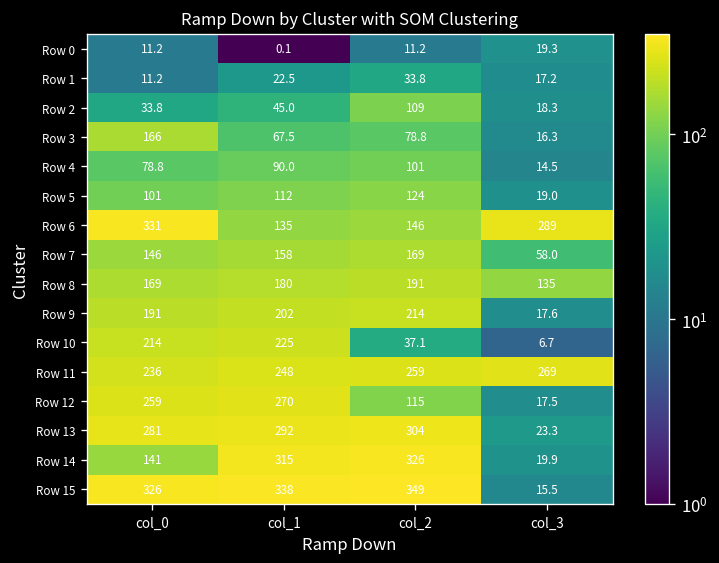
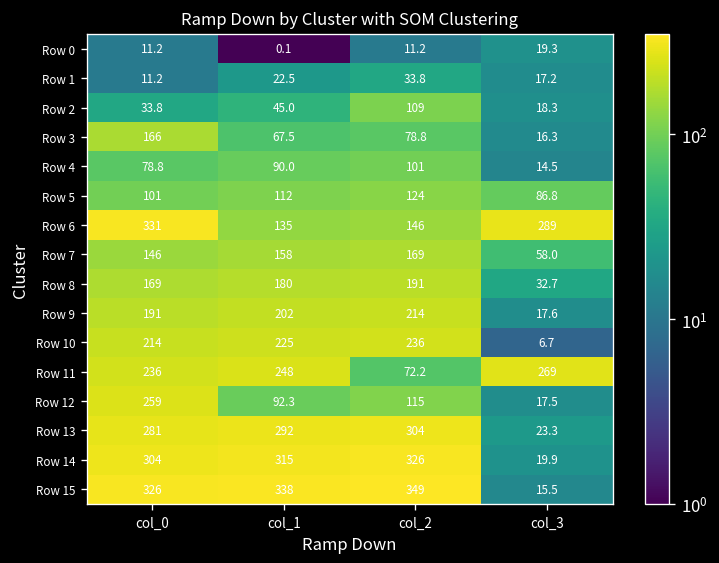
Row 5, col_3: 19.0 -> 86.8
Row 8, col_3: 135 -> 32.7
Row 10, col_2: 37.1 -> 236
Row 11, col_2: 259 -> 72.2
Row 12, col_1: 270 -> 92.3
Row 14, col_0: 141 -> 304
